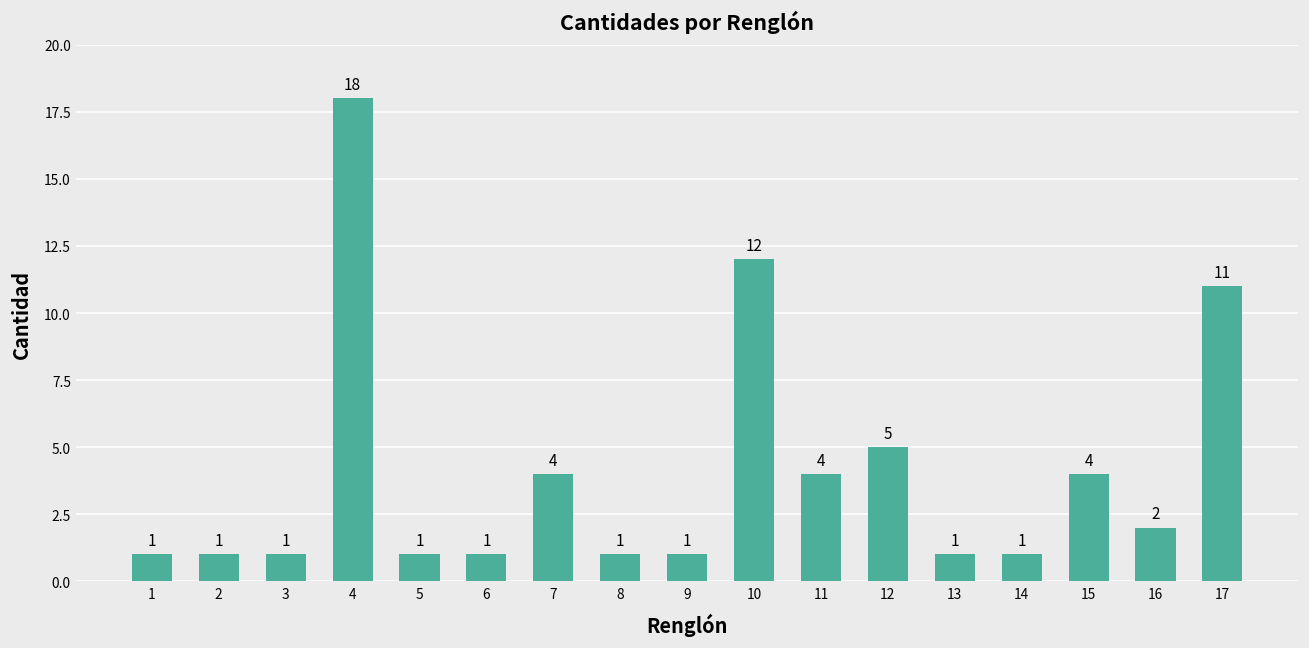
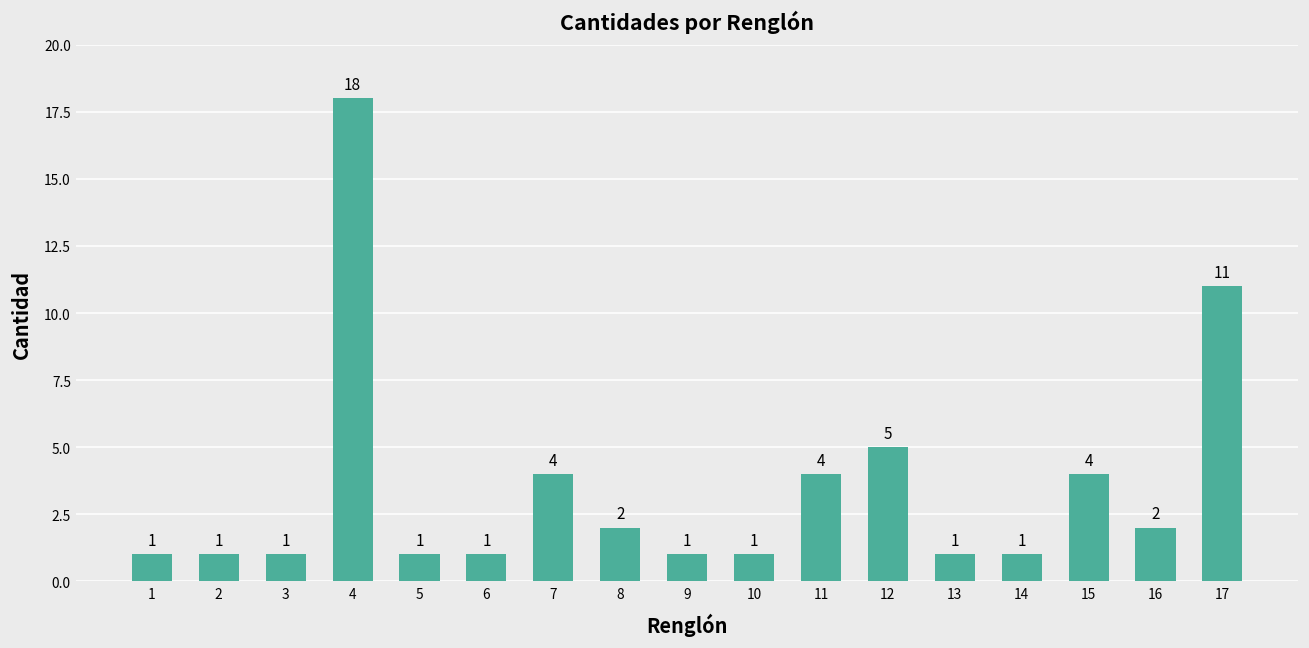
8: 1 -> 2
10: 12 -> 1
